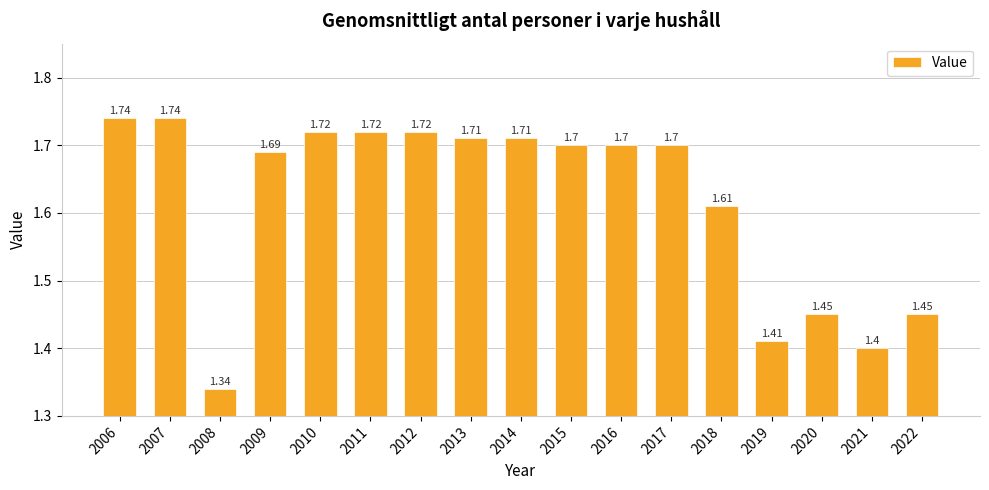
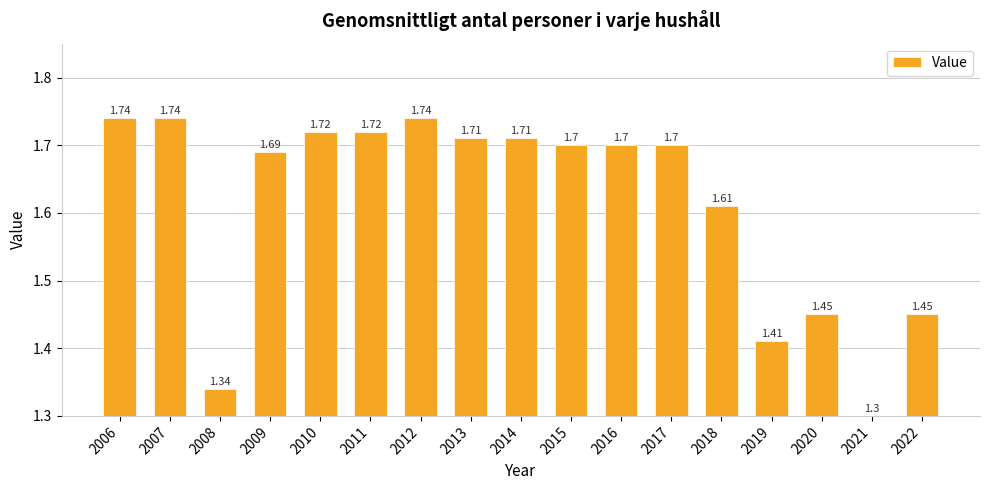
2012: 1.72 -> 1.74
2021: 1.4 -> 1.3
